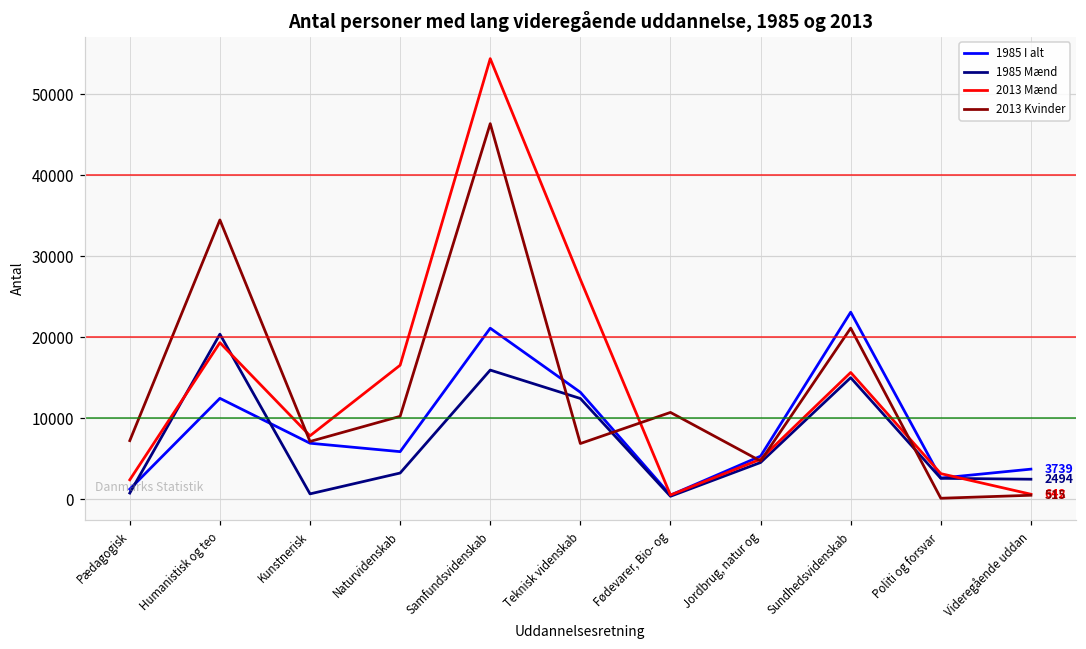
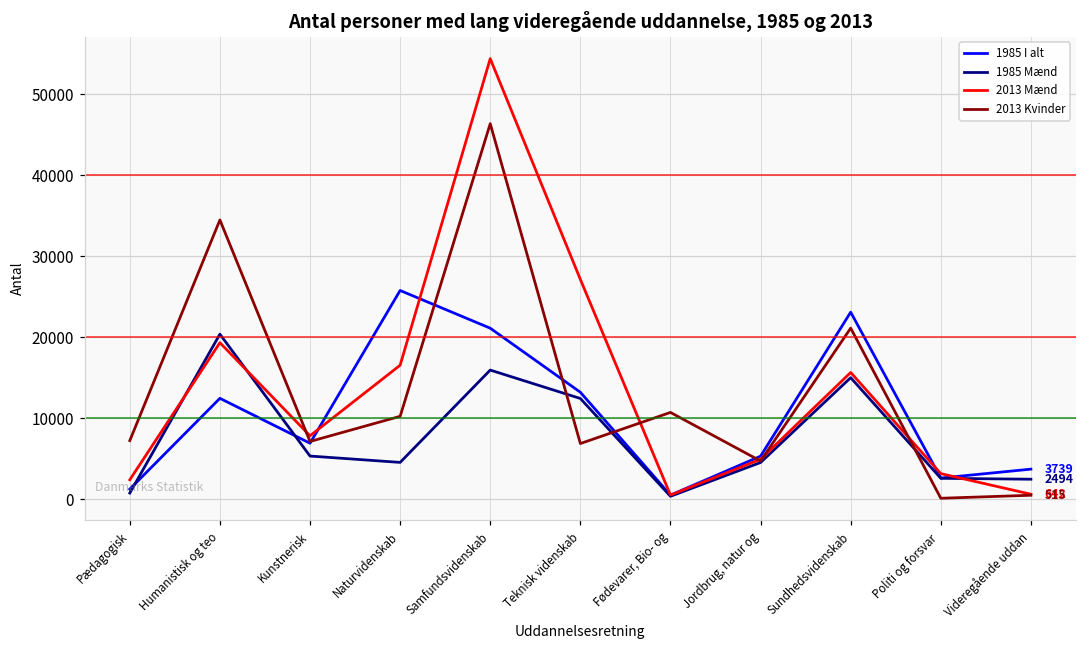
1985 Mænd, Kunstnerisk: 1000 -> 5000
1985 I alt, Naturvidenskab: 6000 -> 26000
1985 Mænd, Naturvidenskab: 3000 -> 5000
